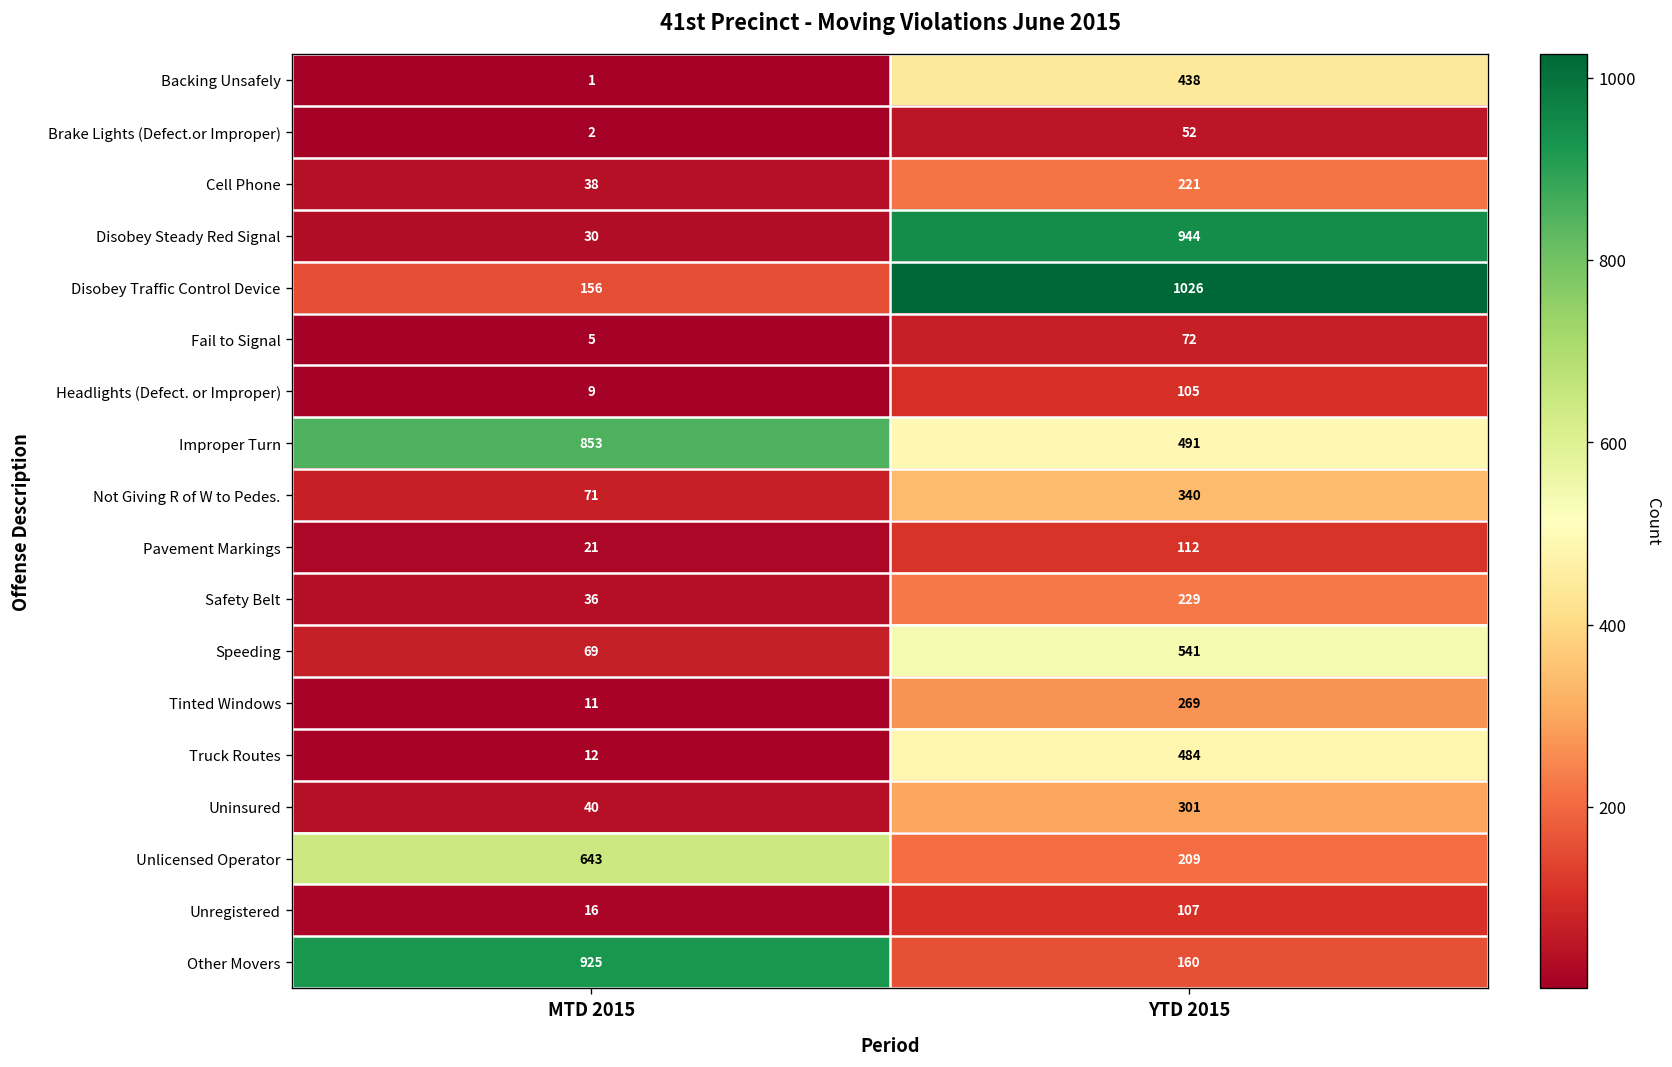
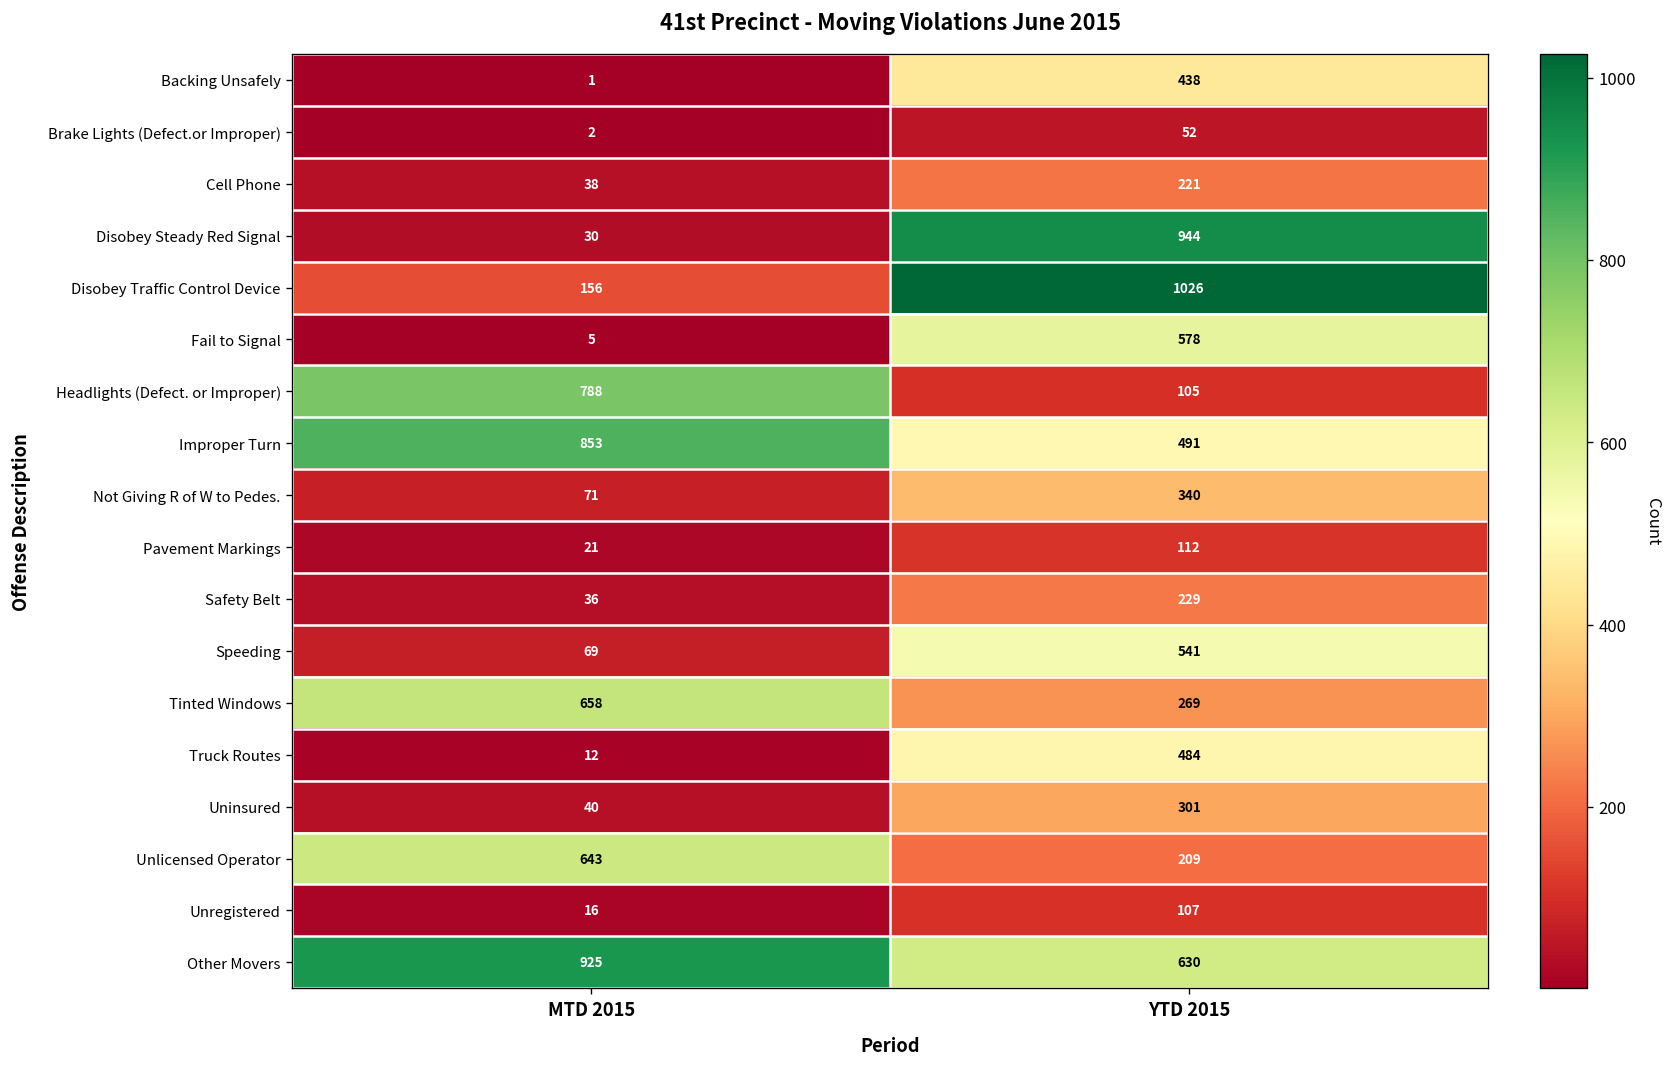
Fail to Signal, YTD 2015: 72 -> 578
Headlights (Defect. or Improper), MTD 2015: 9 -> 788
Tinted Windows, MTD 2015: 11 -> 658
Other Movers, YTD 2015: 160 -> 630
